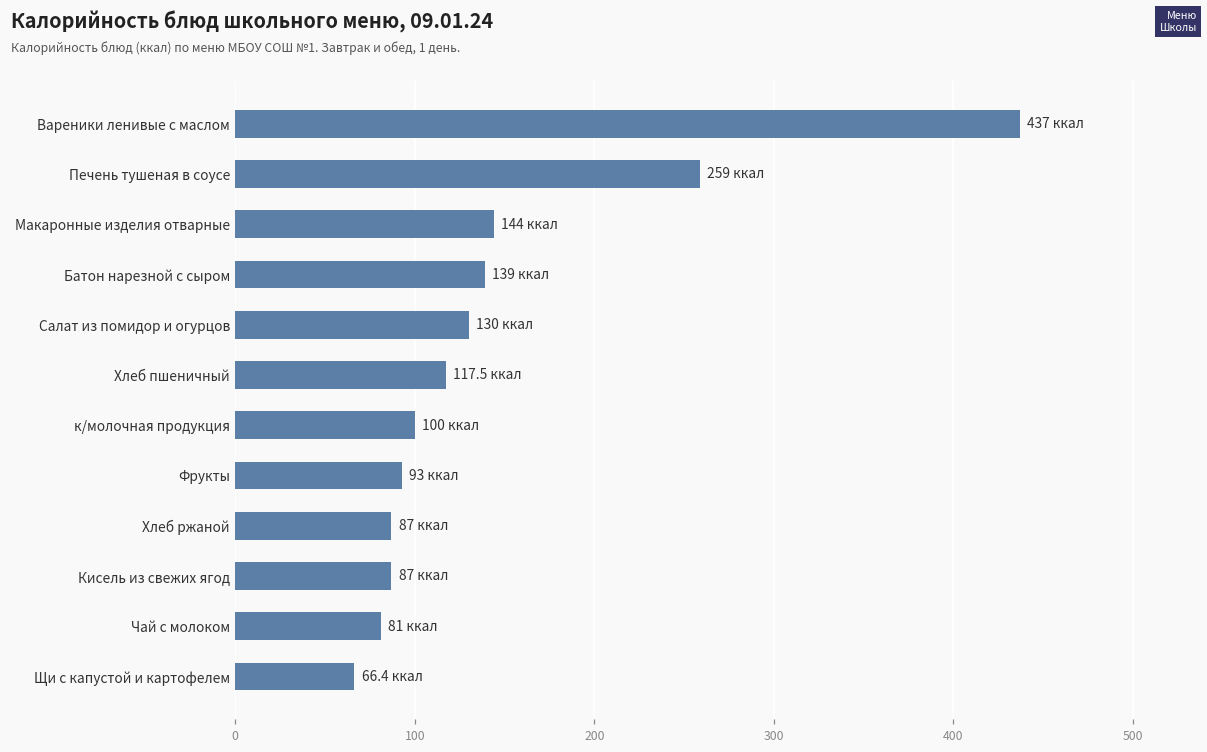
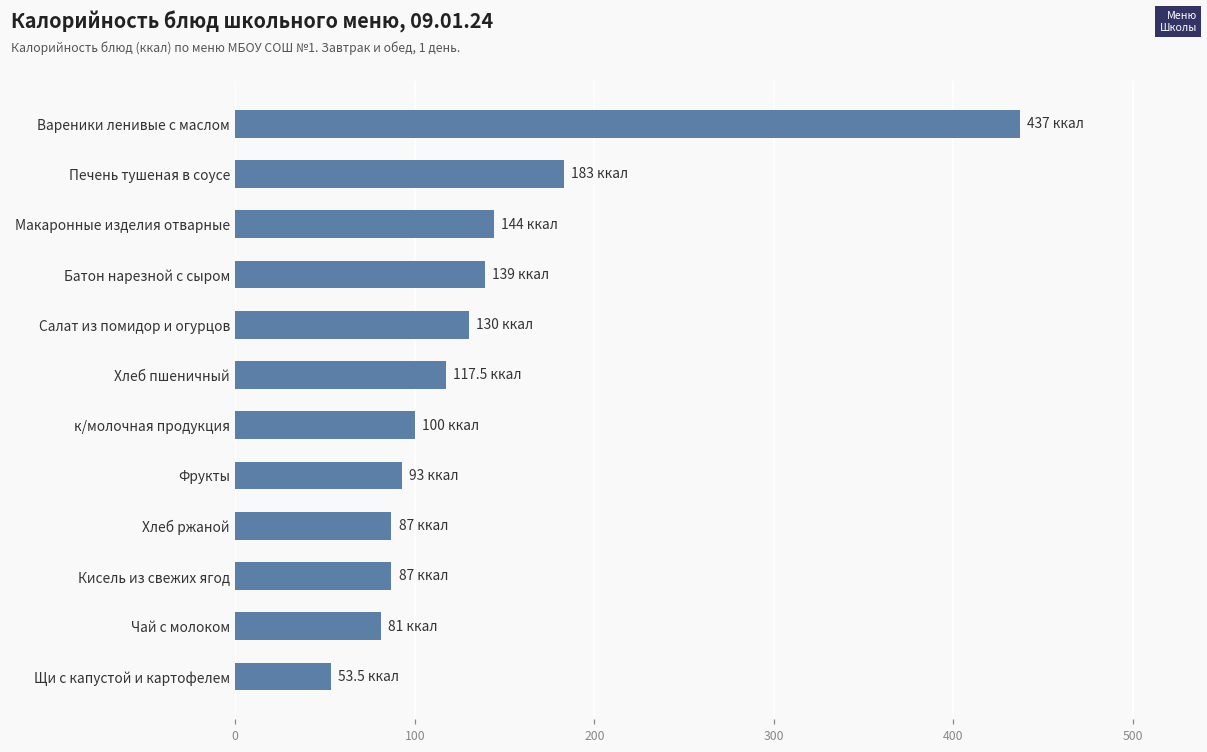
Печень тушеная в соусе: 259 -> 183
Щи с капустой и картофелем: 66.4 -> 53.5
